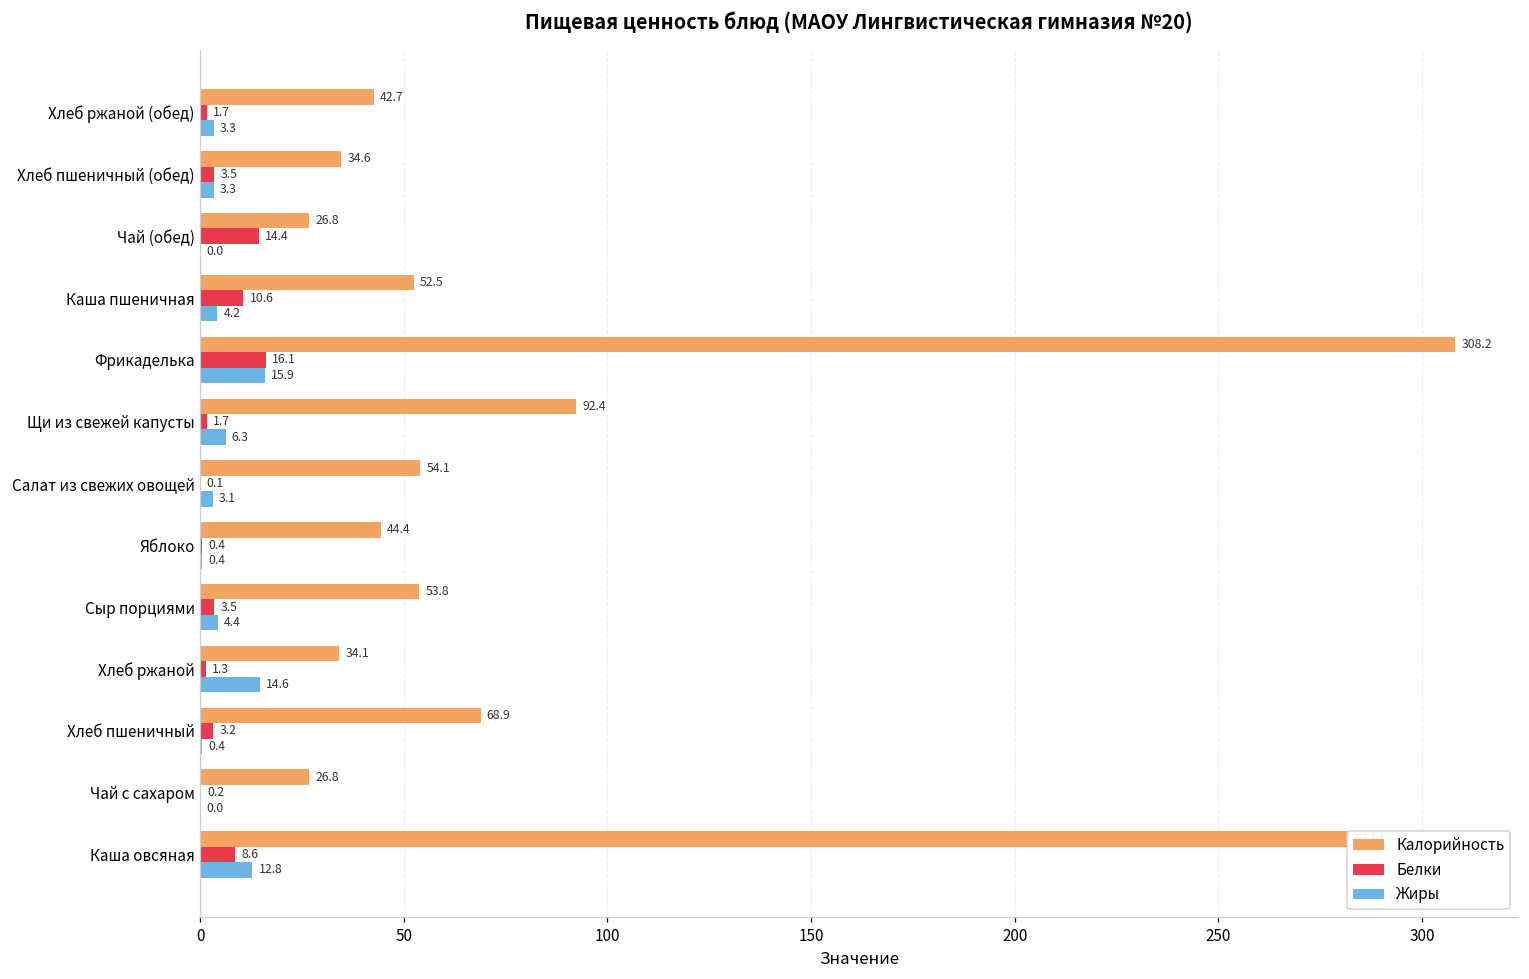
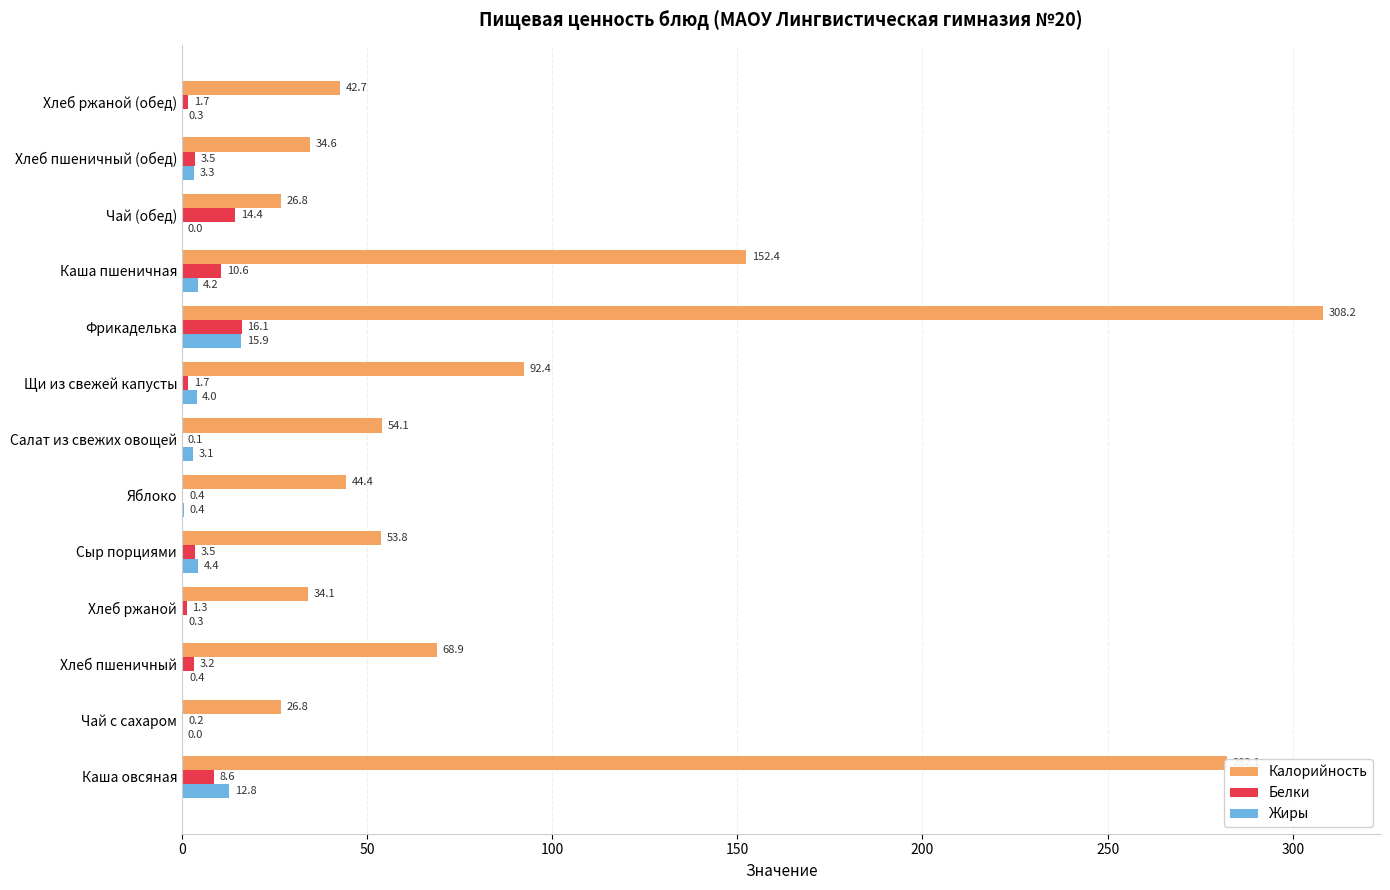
Жиры, Хлеб ржаной (обед): 3.3 -> 0.3
Калорийность, Каша пшеничная: 52.5 -> 152.4
Жиры, Щи из свежей капусты: 6.3 -> 4.0
Жиры, Хлеб ржаной: 14.6 -> 0.3
